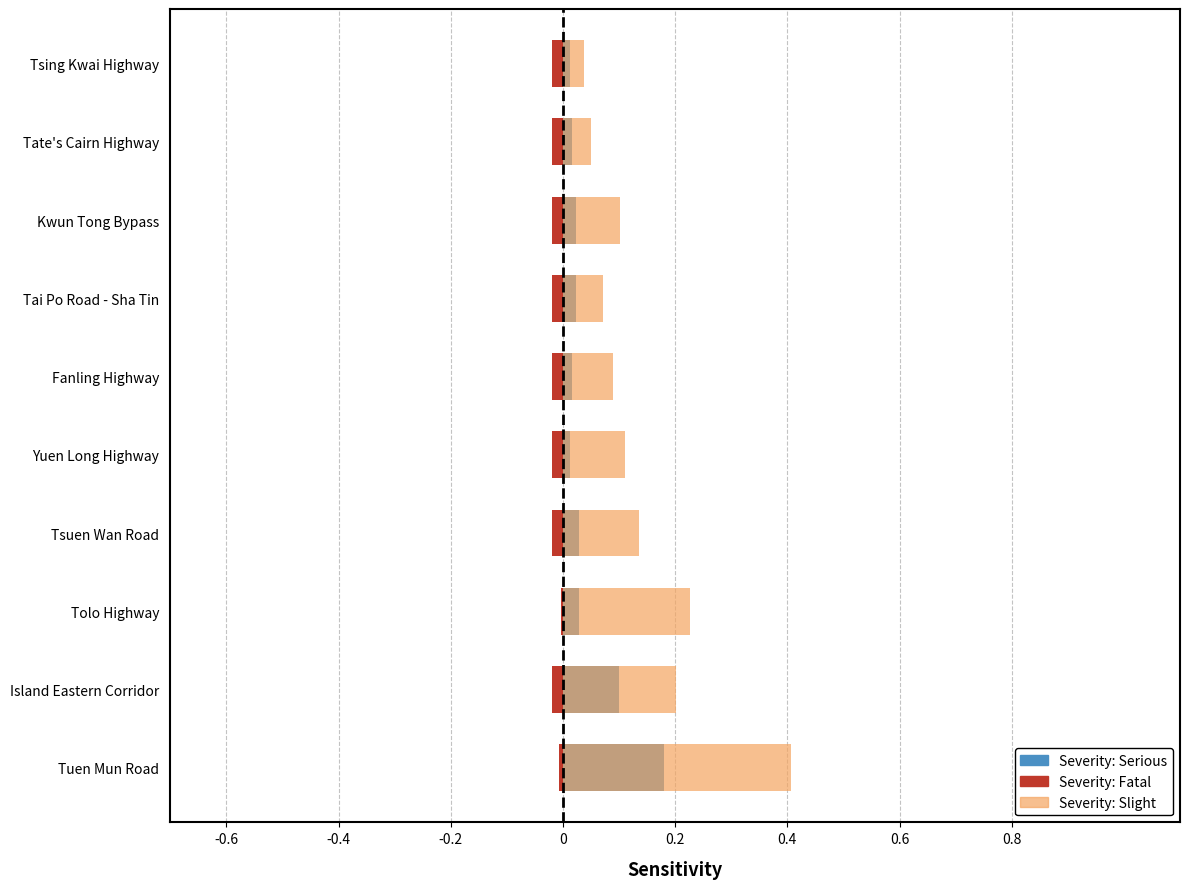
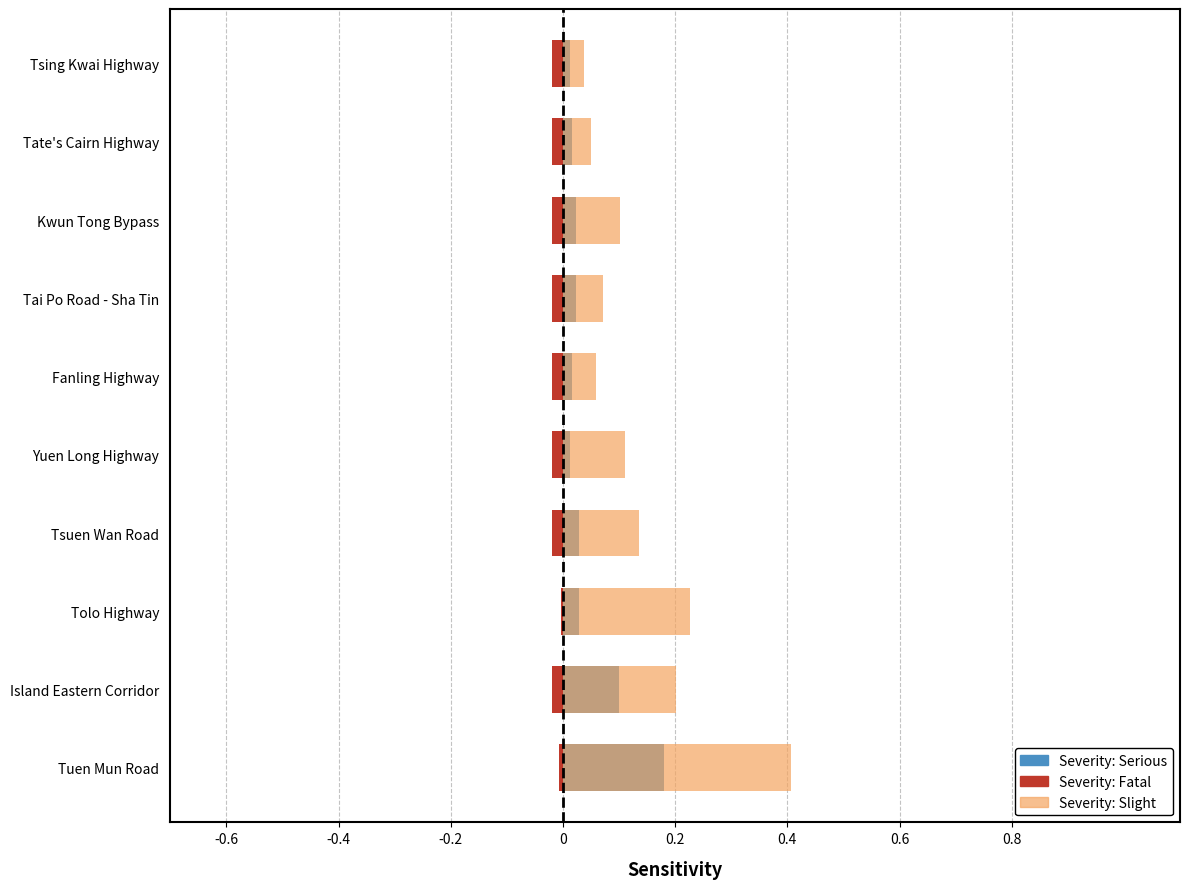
Severity: Slight, Fanling Highway: 0.09 -> 0.06
